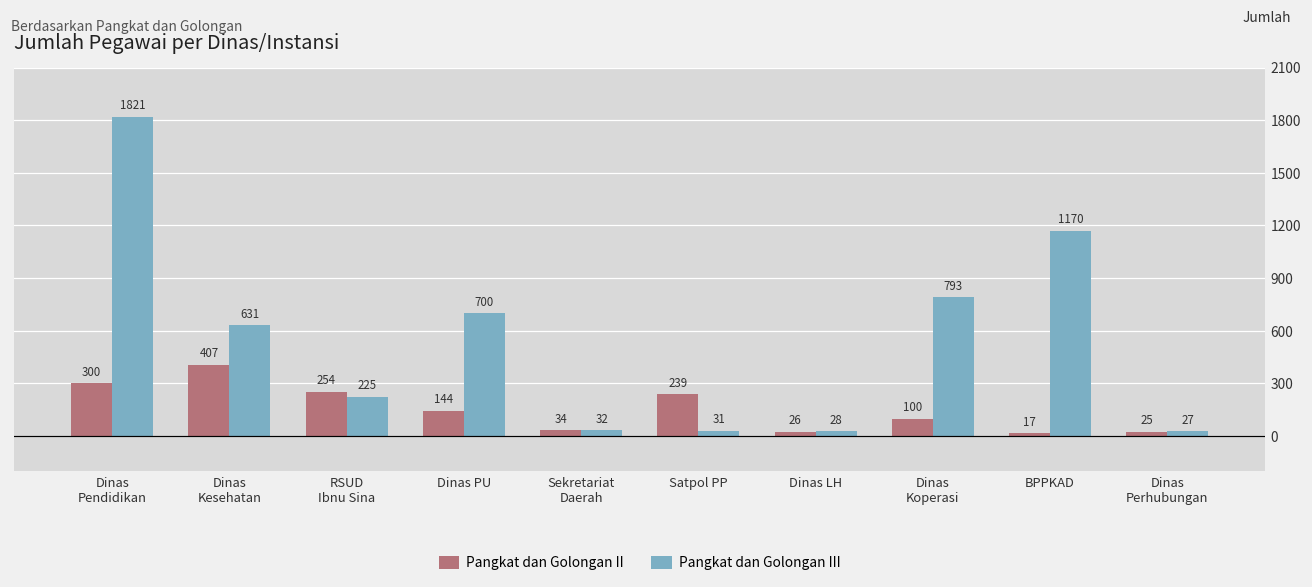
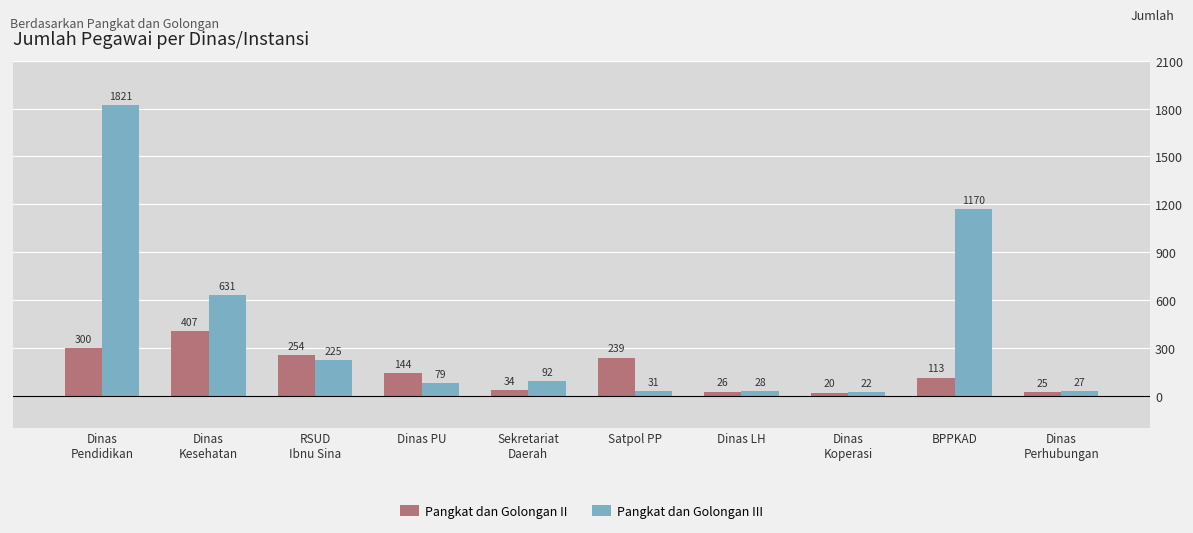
Pangkat dan Golongan III, Dinas PU: 700 -> 79
Pangkat dan Golongan III, Sekretariat Daerah: 32 -> 92
Pangkat dan Golongan II, Dinas Koperasi: 100 -> 20
Pangkat dan Golongan III, Dinas Koperasi: 793 -> 22
Pangkat dan Golongan II, BPPKAD: 17 -> 113
